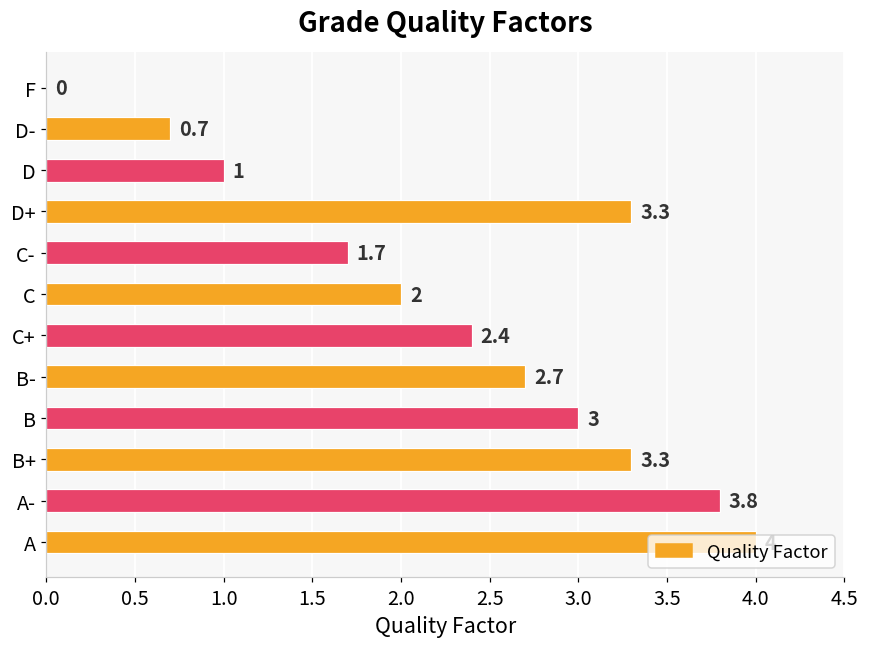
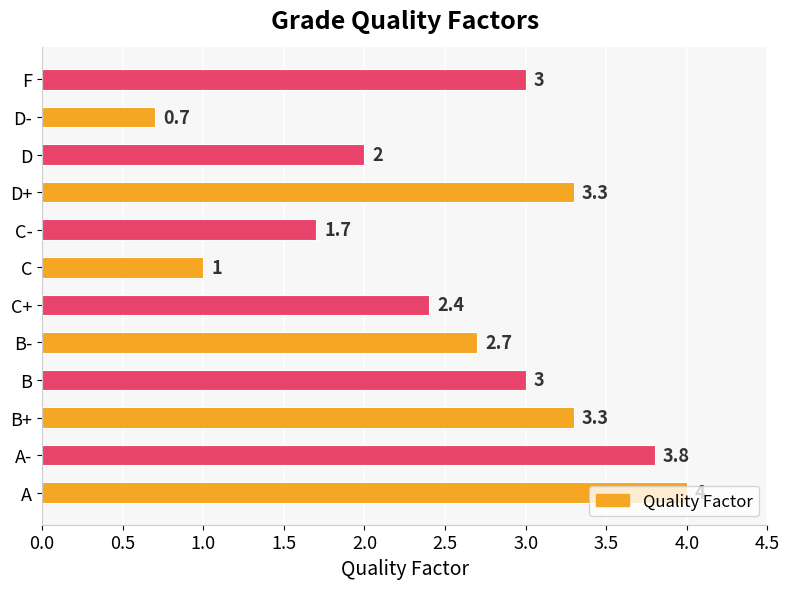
F: 0 -> 3
D: 1 -> 2
C: 2 -> 1
